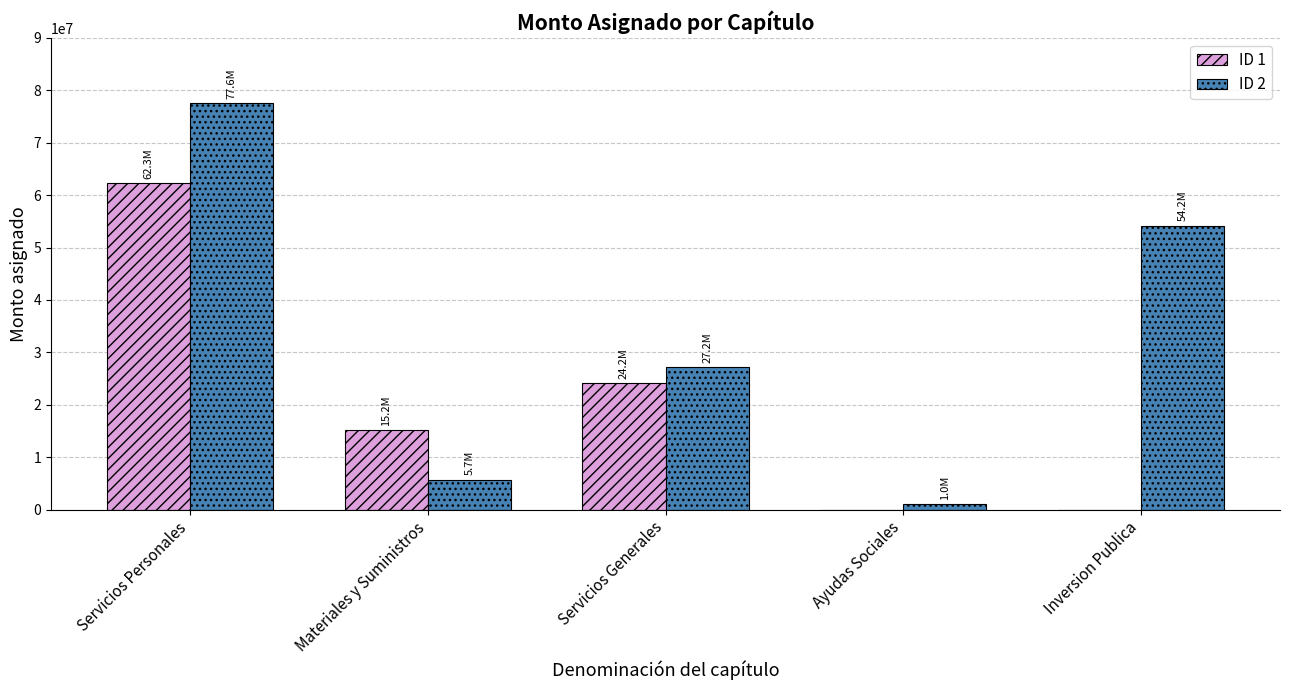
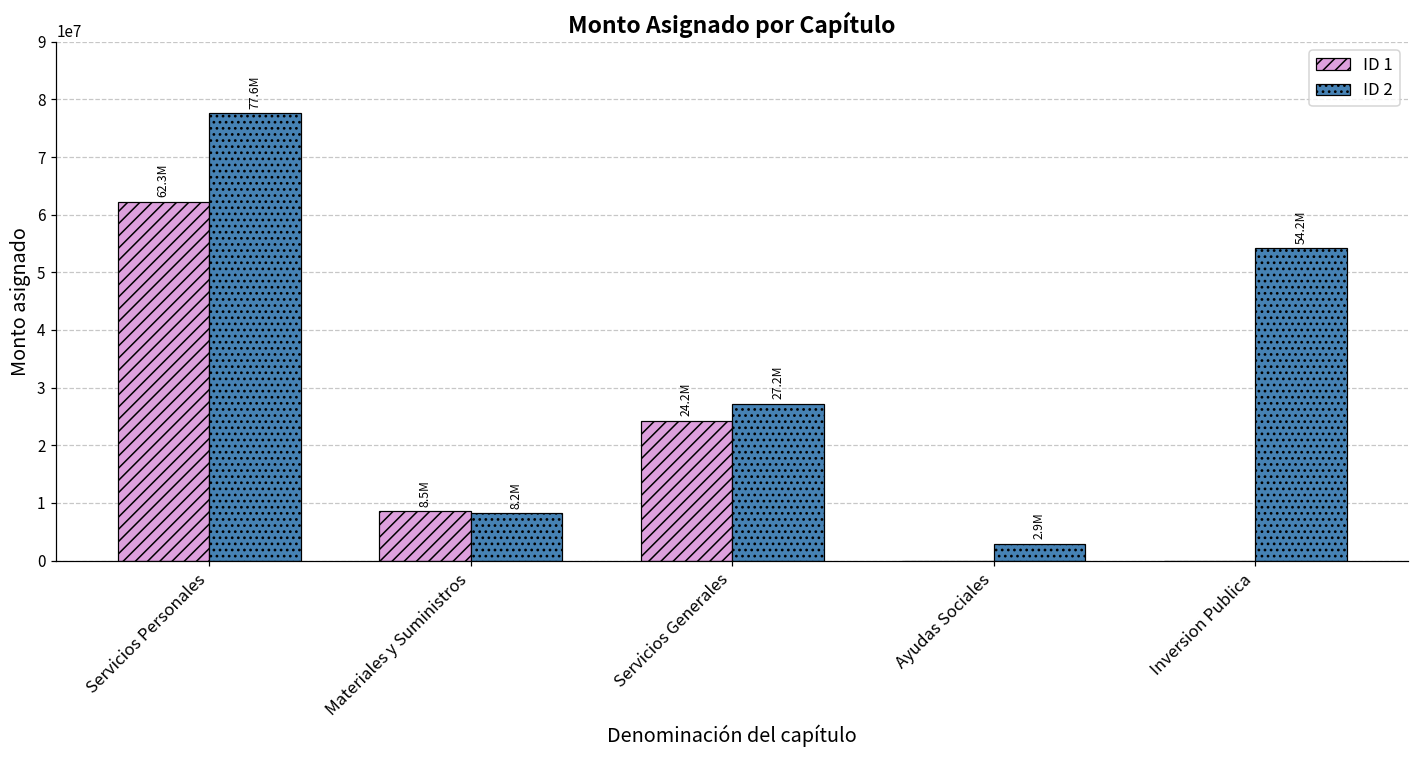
ID 1, Materiales y Suministros: 15.2M -> 8.5M
ID 2, Materiales y Suministros: 5.7M -> 8.2M
ID 2, Ayudas Sociales: 1.0M -> 2.9M
